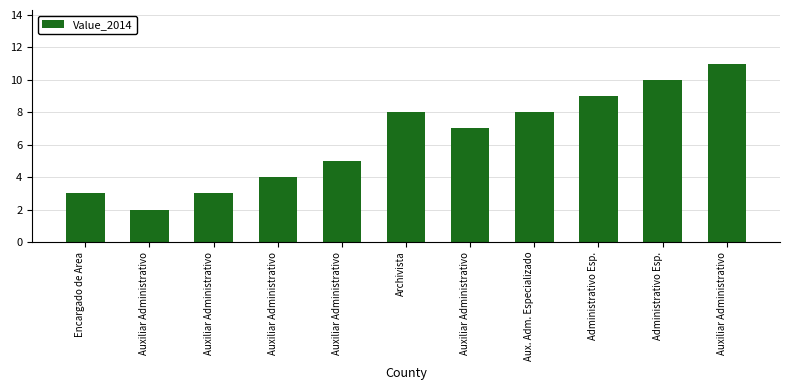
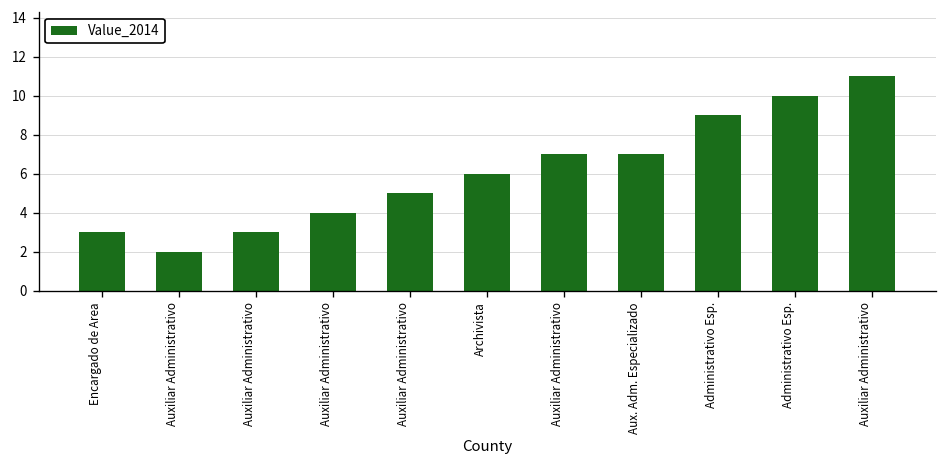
Archivista: 8 -> 6
Aux. Adm. Especializado: 8 -> 7
